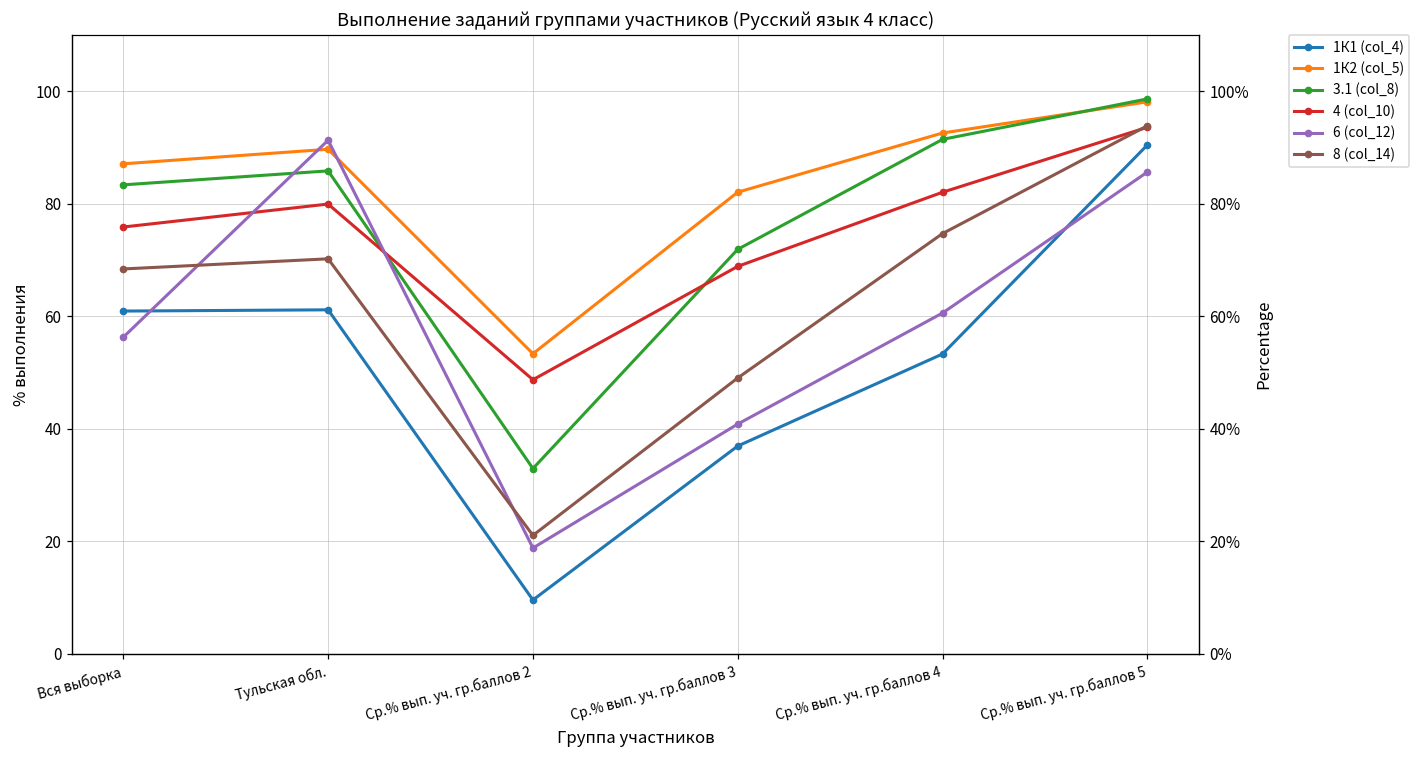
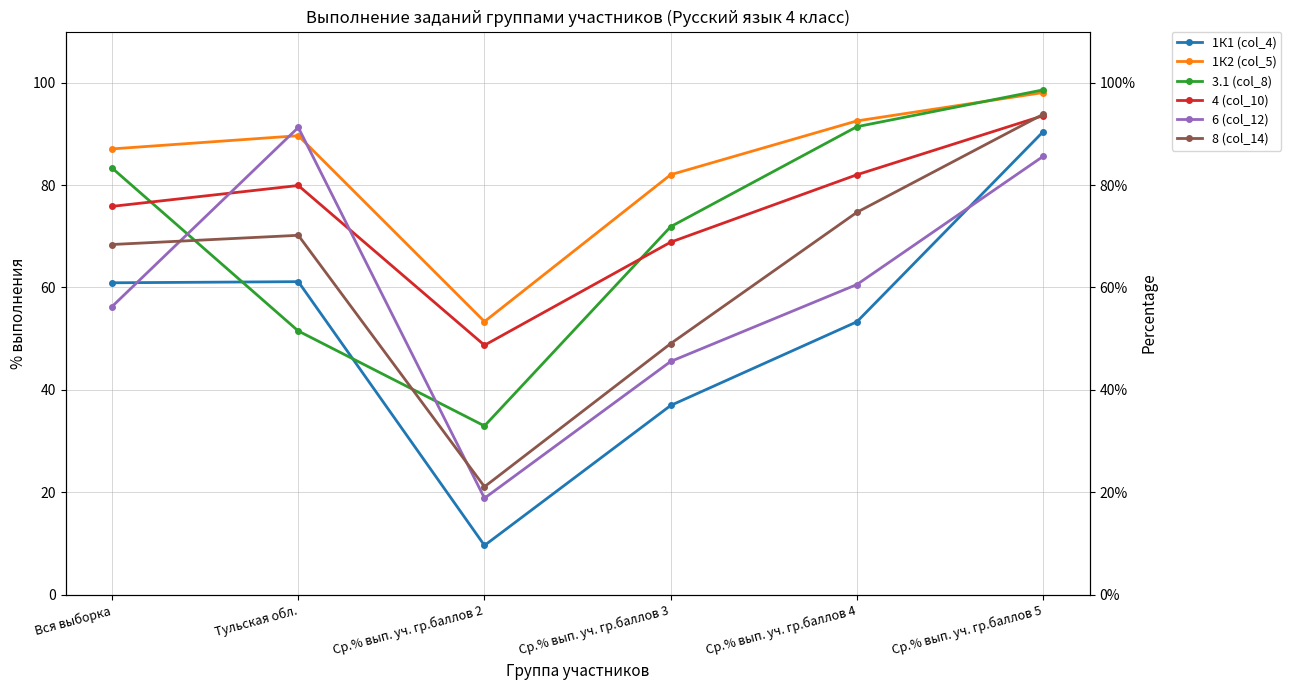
3.1 (col_8), Тульская обл.: 86 -> 51
6 (col_12), Ср.% вып. уч. гр.баллов 3: 41 -> 46
